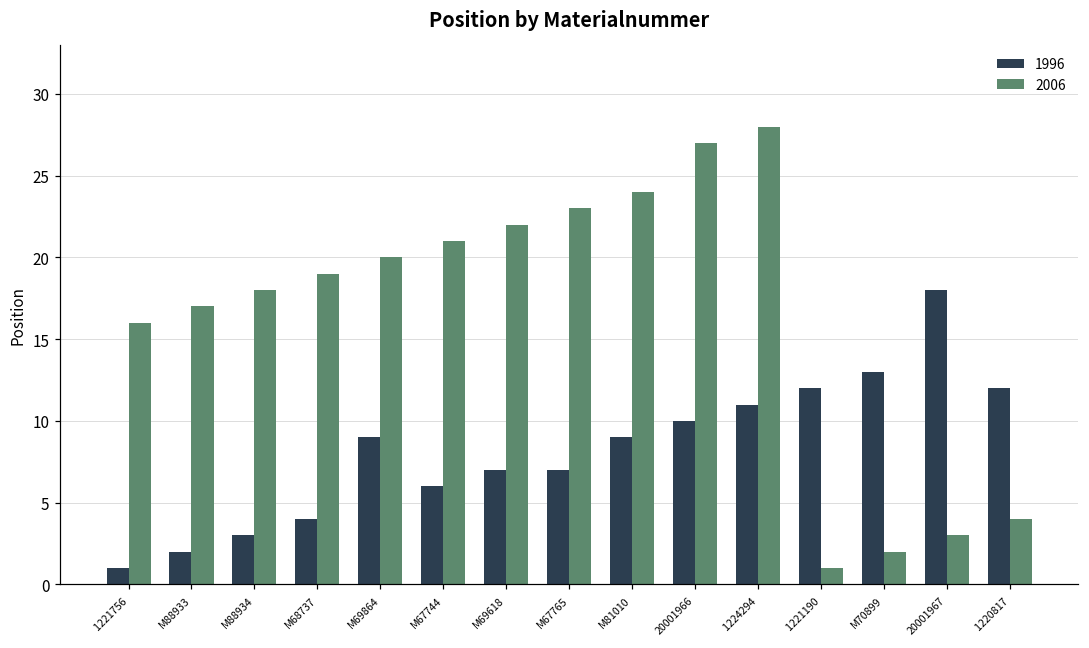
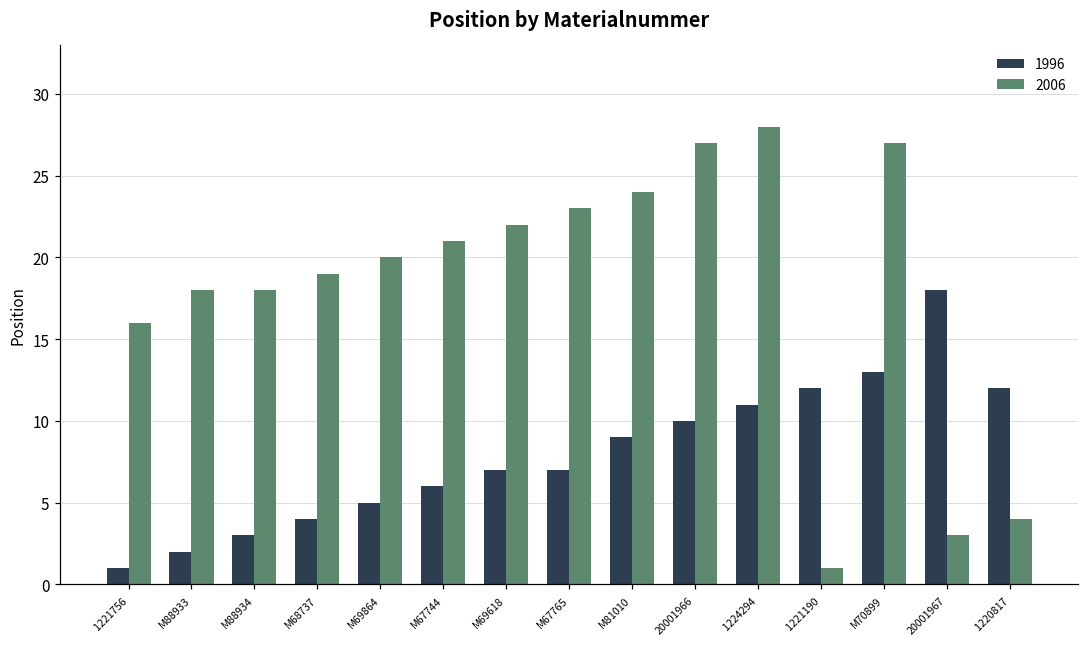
2006, M88933: 17 -> 18
1996, M69864: 9 -> 5
2006, M70899: 2 -> 27
